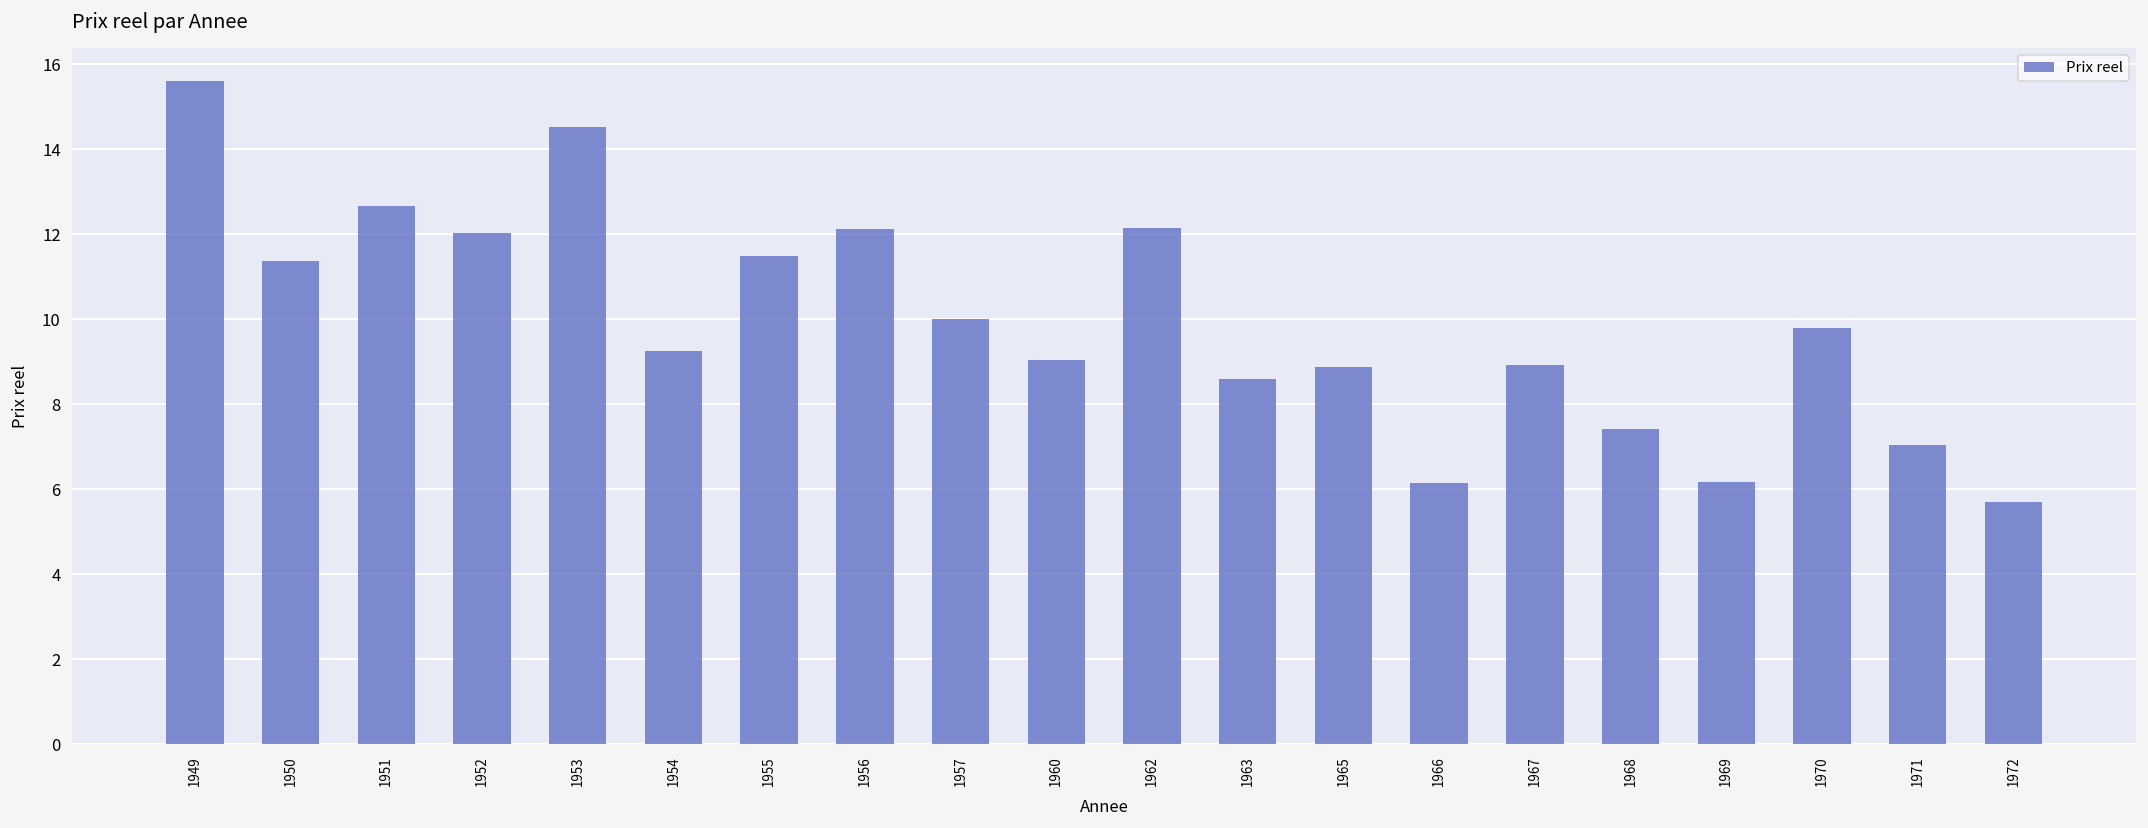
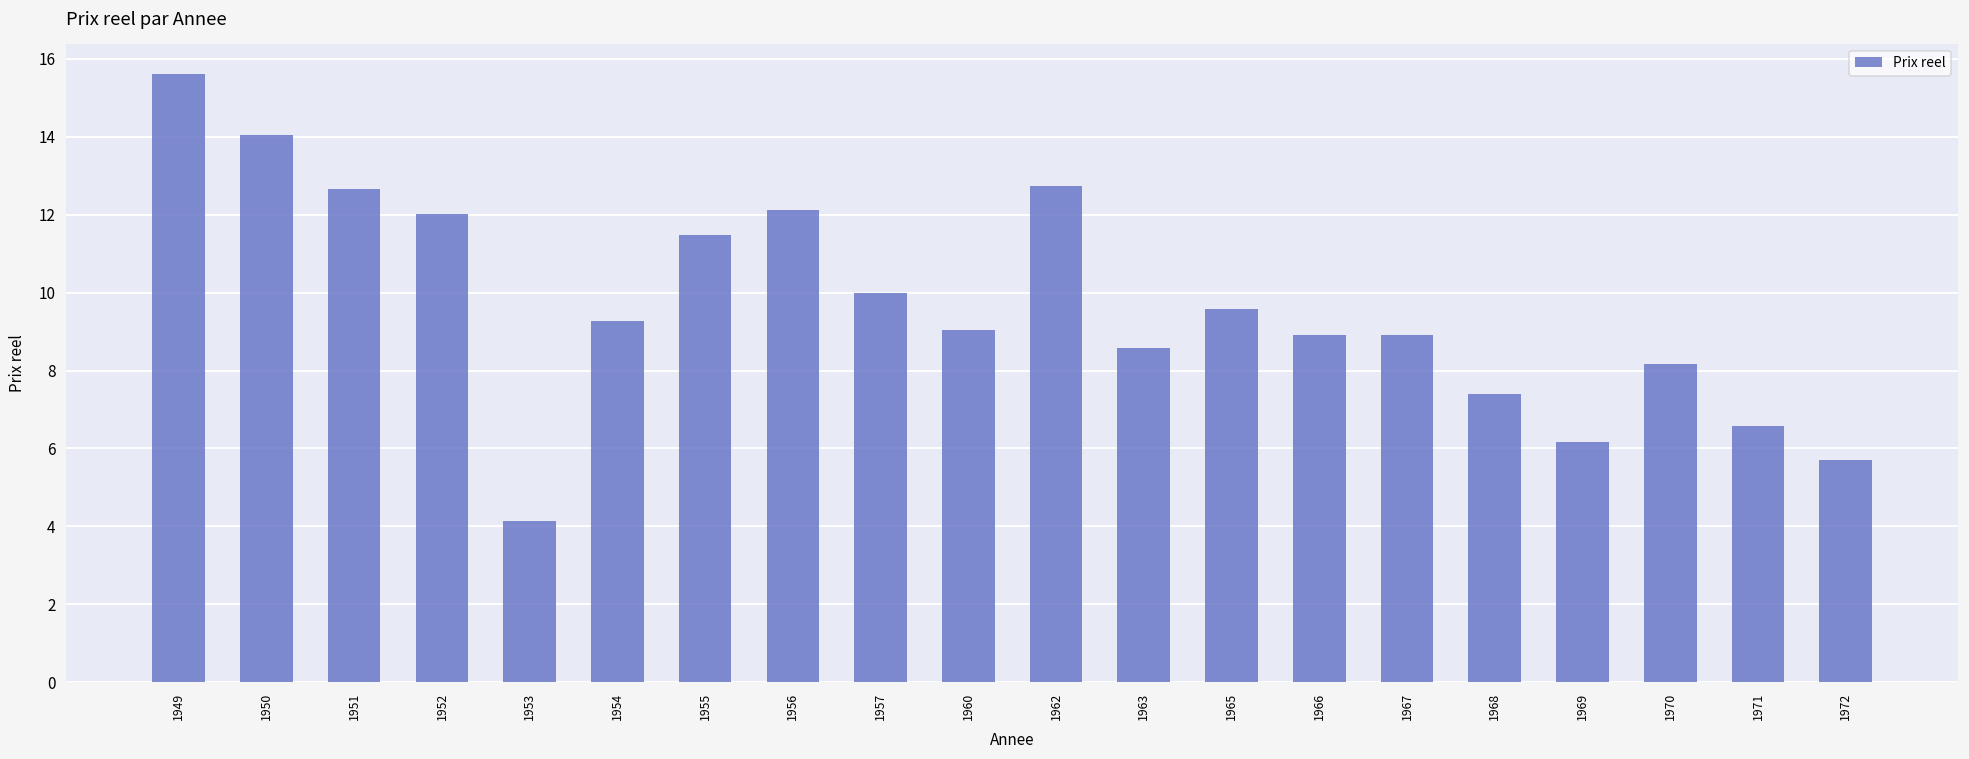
1950: 11.4 -> 14.0
1953: 14.5 -> 4.1
1962: 12.1 -> 12.7
1965: 8.9 -> 9.6
1966: 6.2 -> 8.9
1970: 9.8 -> 8.2
1971: 7.0 -> 6.6
